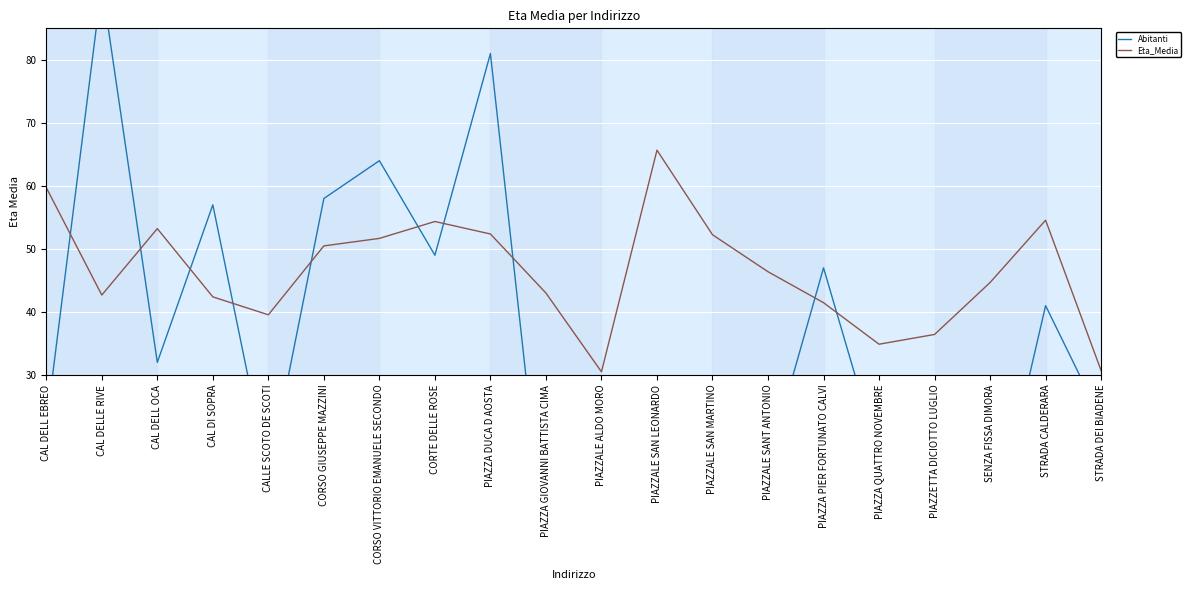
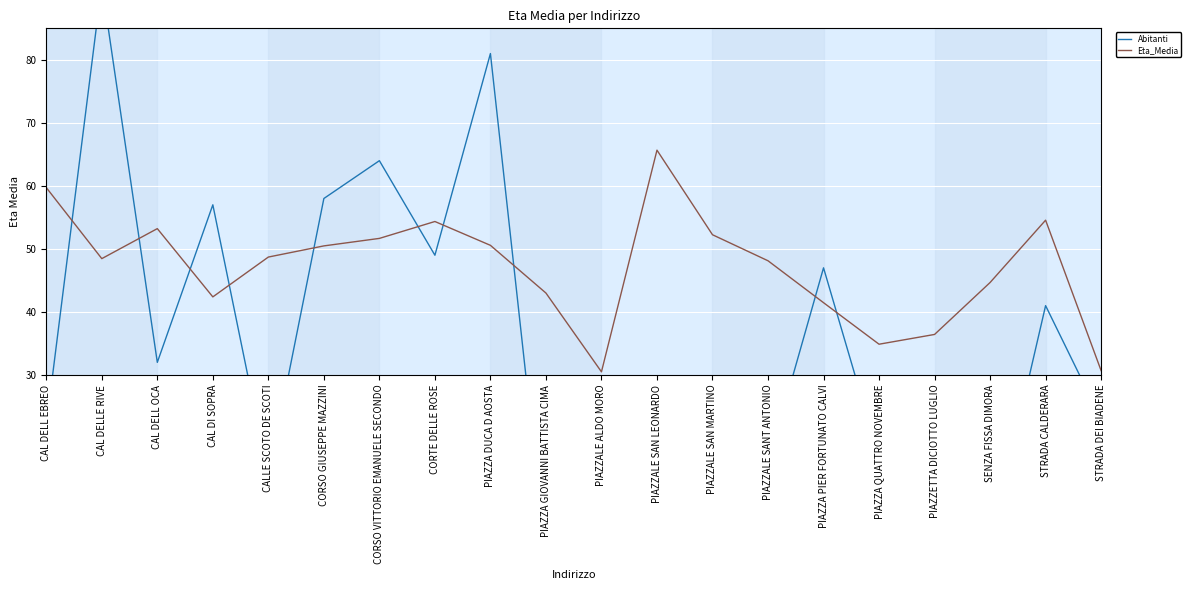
Eta_Media, CAL DELLE RIVE: 43 -> 48
Eta_Media, CALLE SCOTO DE SCOTI: 40 -> 49
Eta_Media, PIAZZA DUCA D AOSTA: 52 -> 51
Eta_Media, PIAZZALE SANT ANTONIO: 46 -> 48
